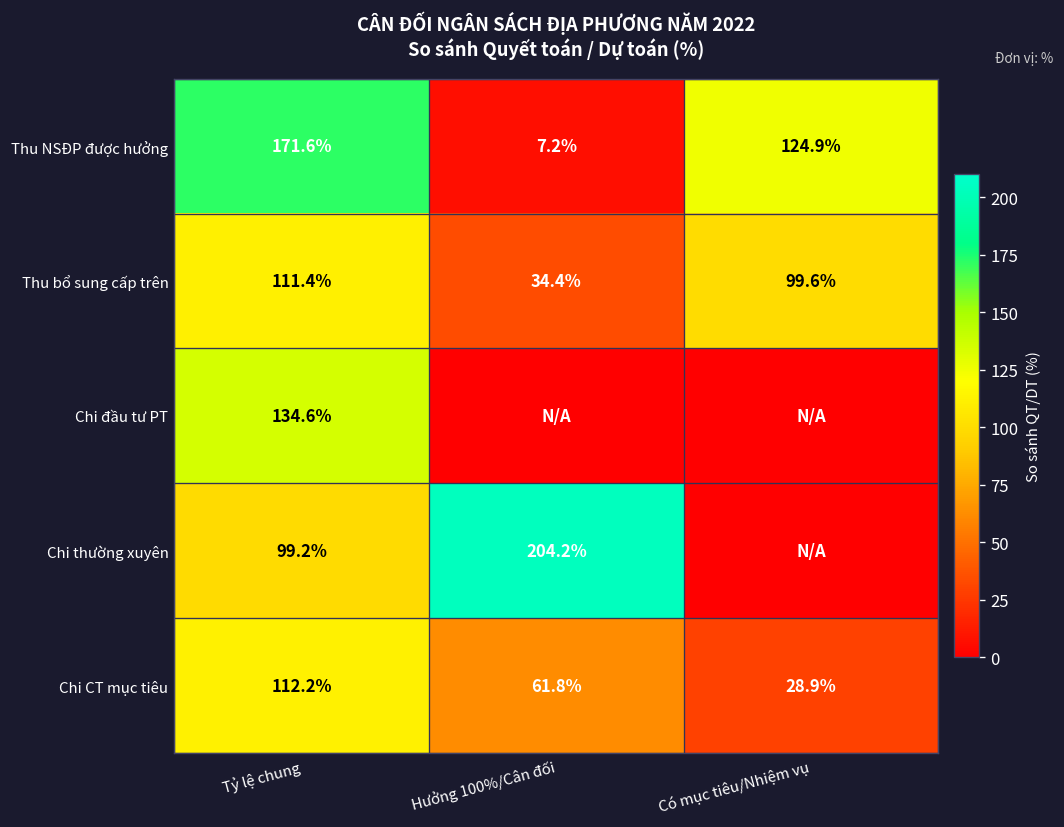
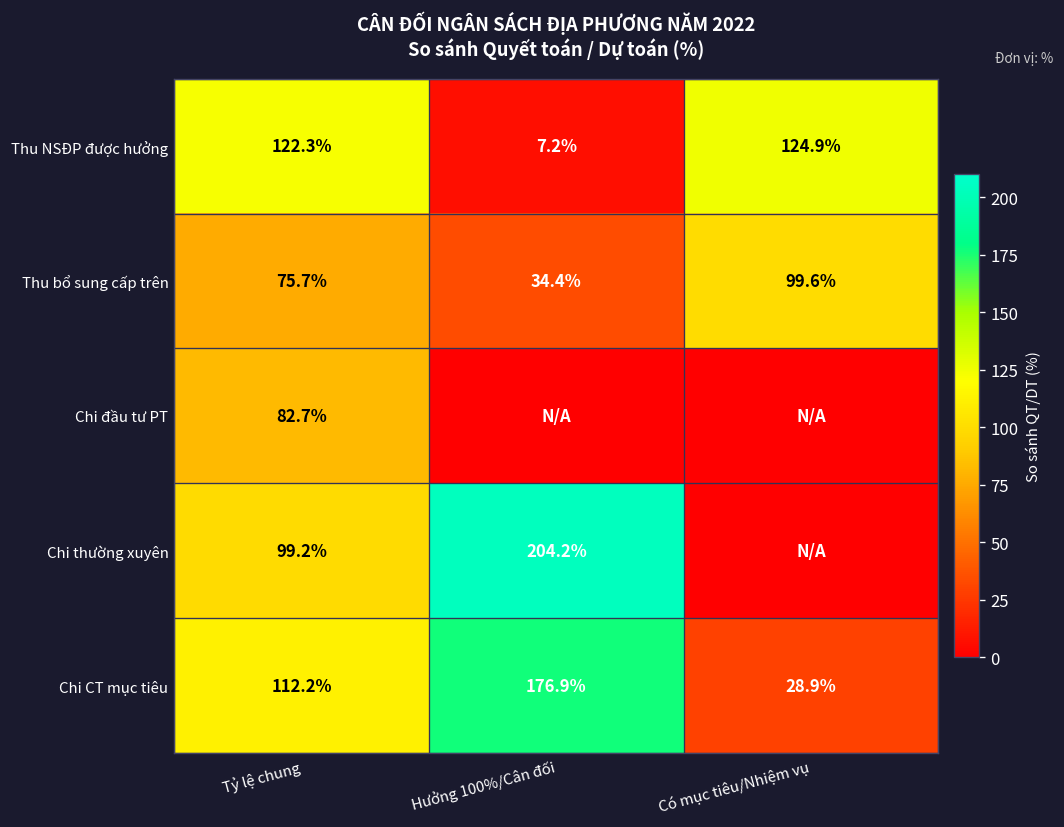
Thu NSĐP được hưởng, Tỷ lệ chung: 171.6% -> 122.3%
Thu bổ sung cấp trên, Tỷ lệ chung: 111.4% -> 75.7%
Chi đầu tư PT, Tỷ lệ chung: 134.6% -> 82.7%
Chi CT mục tiêu, Hưởng 100%/Cân đối: 61.8% -> 176.9%
